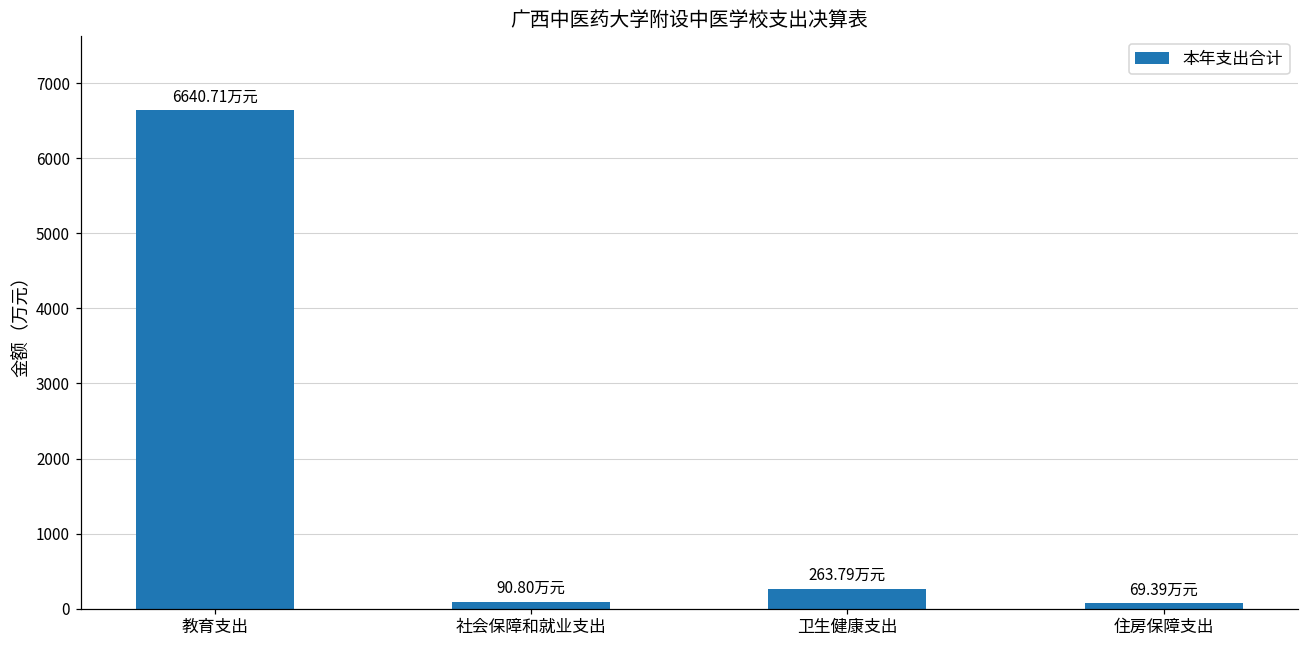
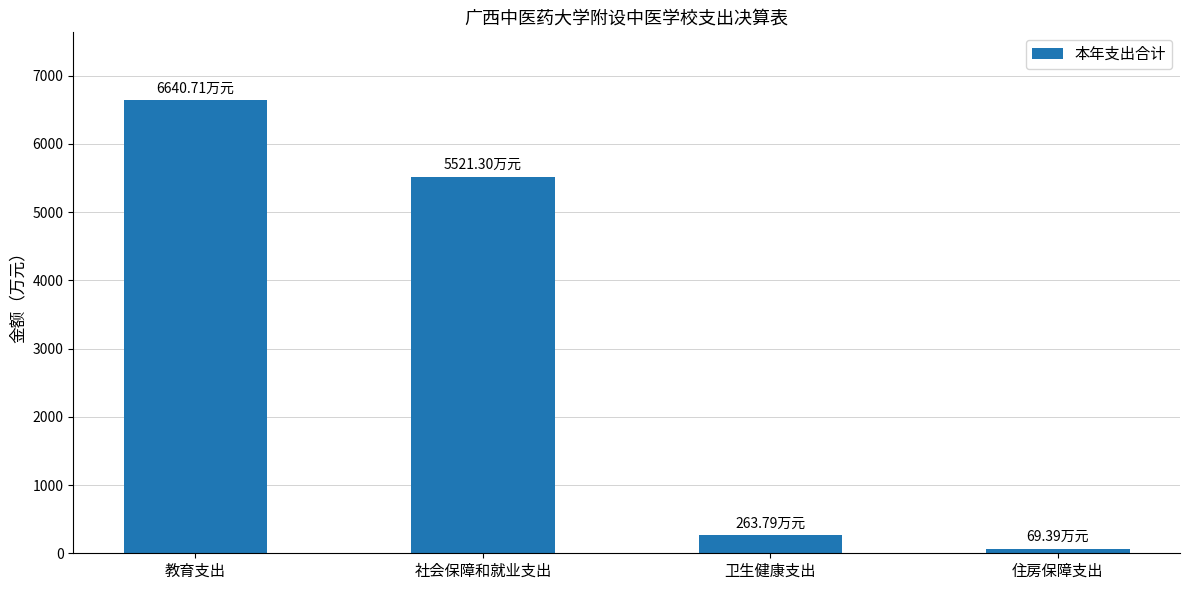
社会保障和就业支出: 90.80 -> 5521.30
